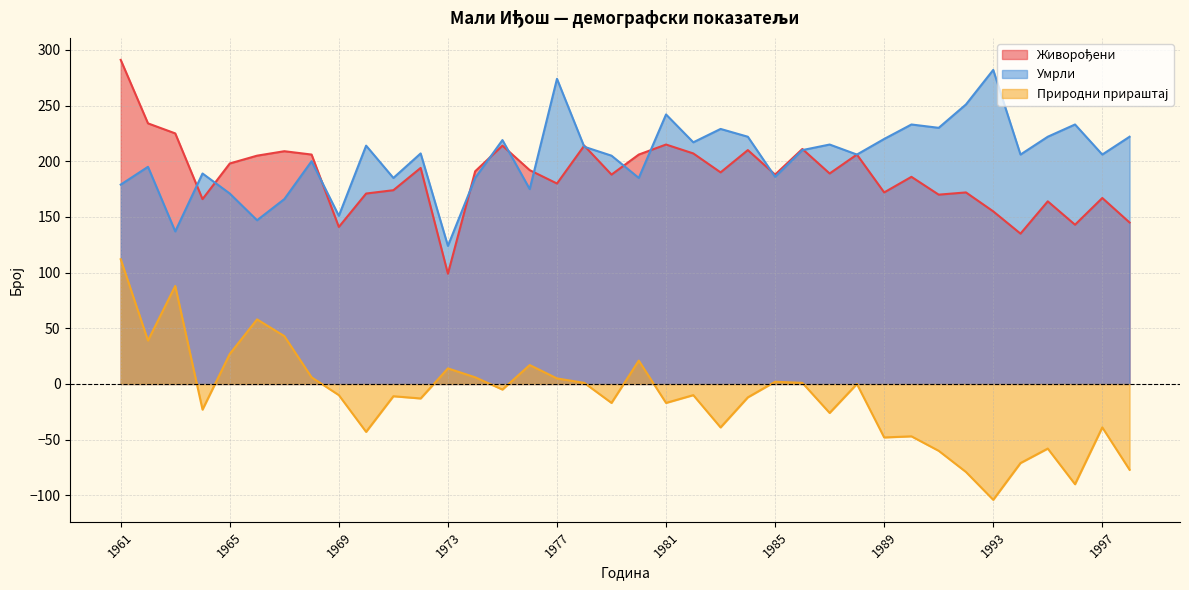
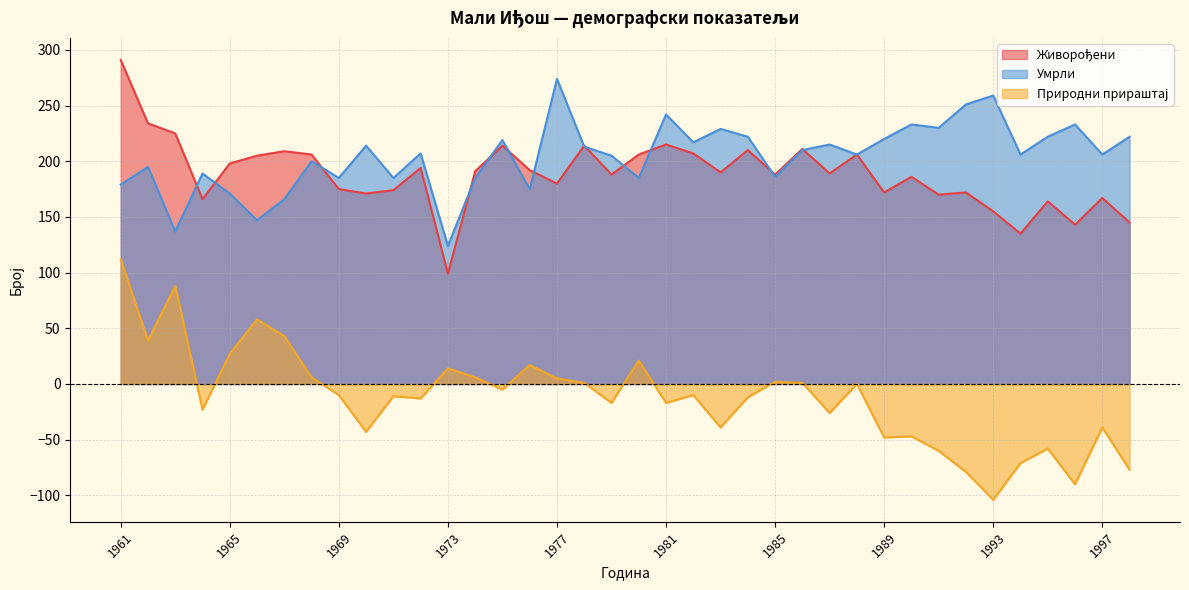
Живорођени, 1969: 141 -> 175
Умрли, 1969: 151 -> 185
Умрли, 1993: 282 -> 259
